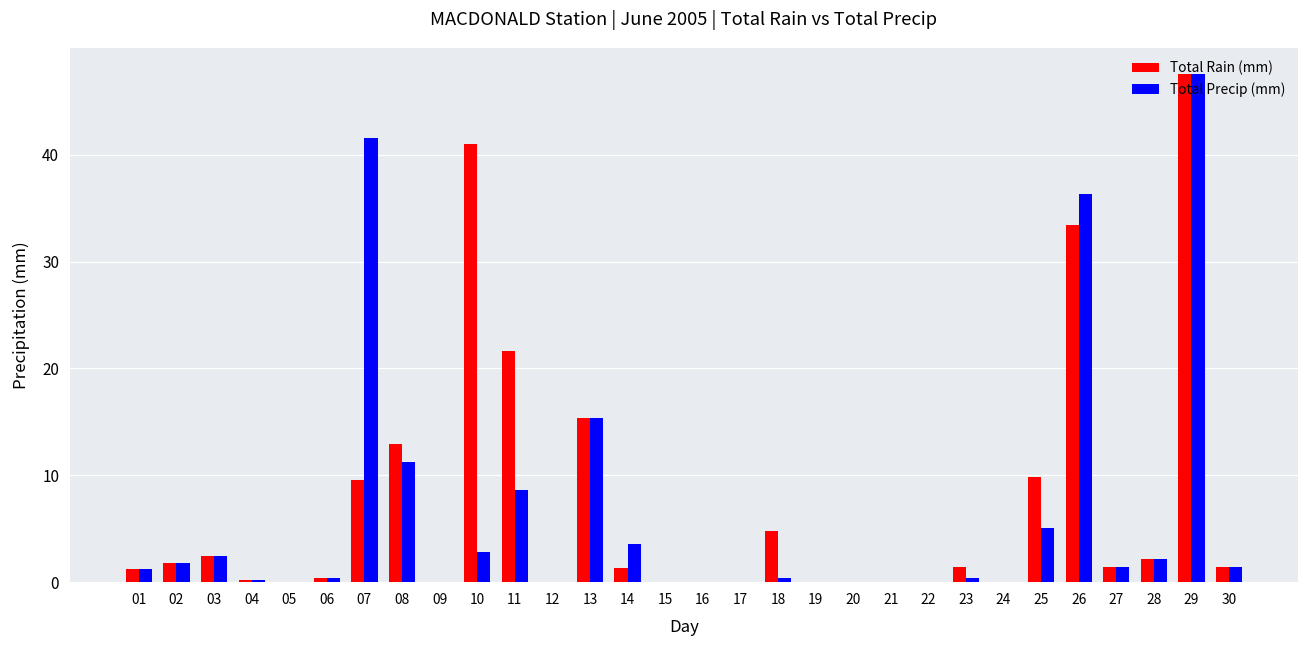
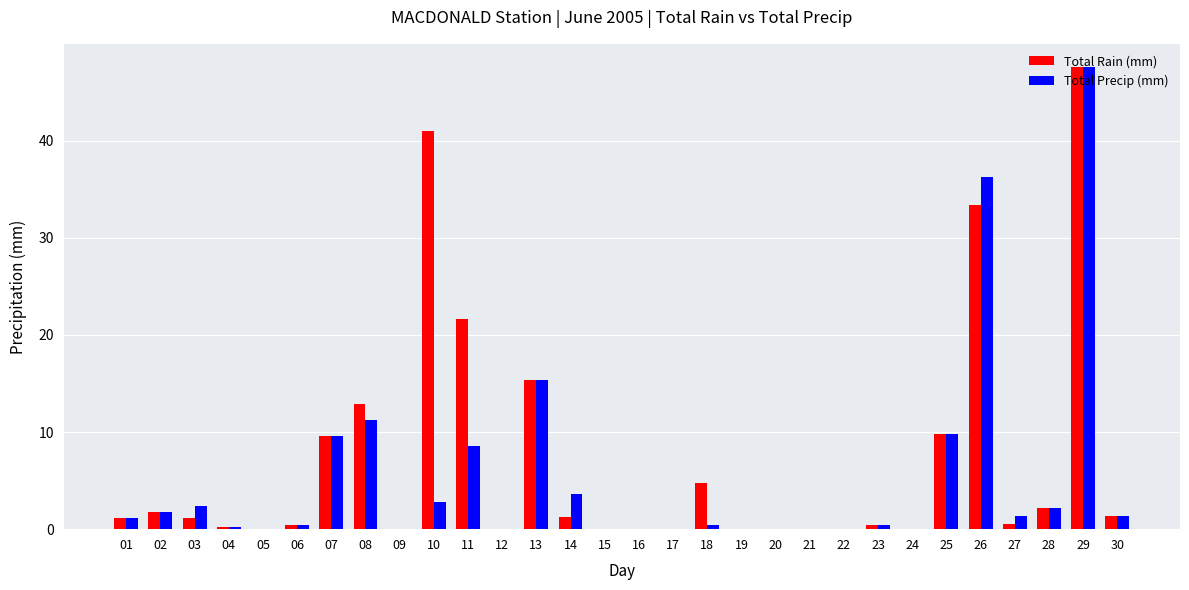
Total Rain (mm), 03: 2 -> 1
Total Precip (mm), 07: 42 -> 10
Total Rain (mm), 23: 1 -> 0
Total Precip (mm), 25: 5 -> 10
Total Rain (mm), 27: 1.4 -> 0.5
